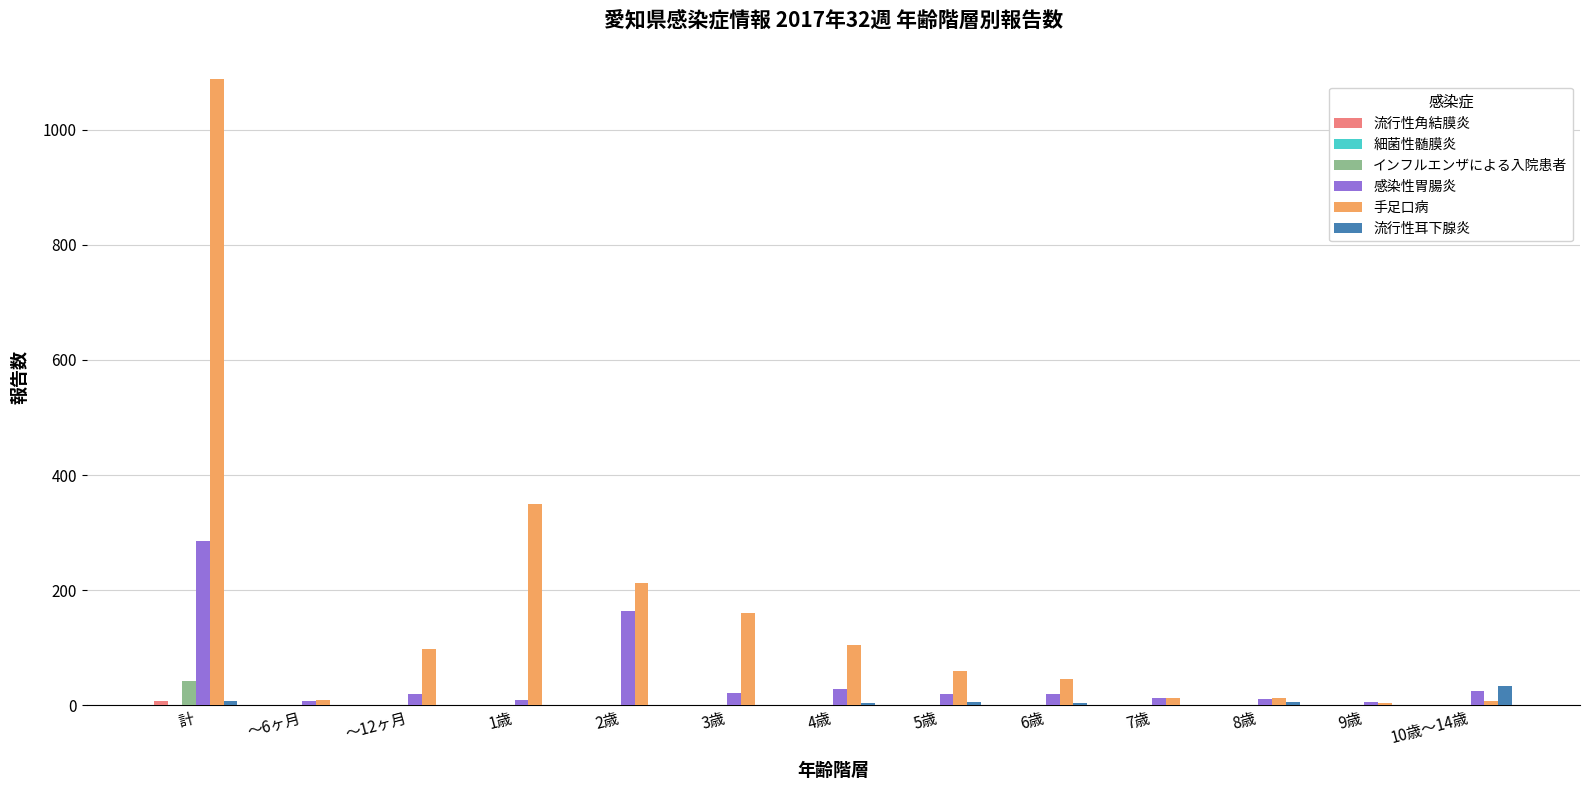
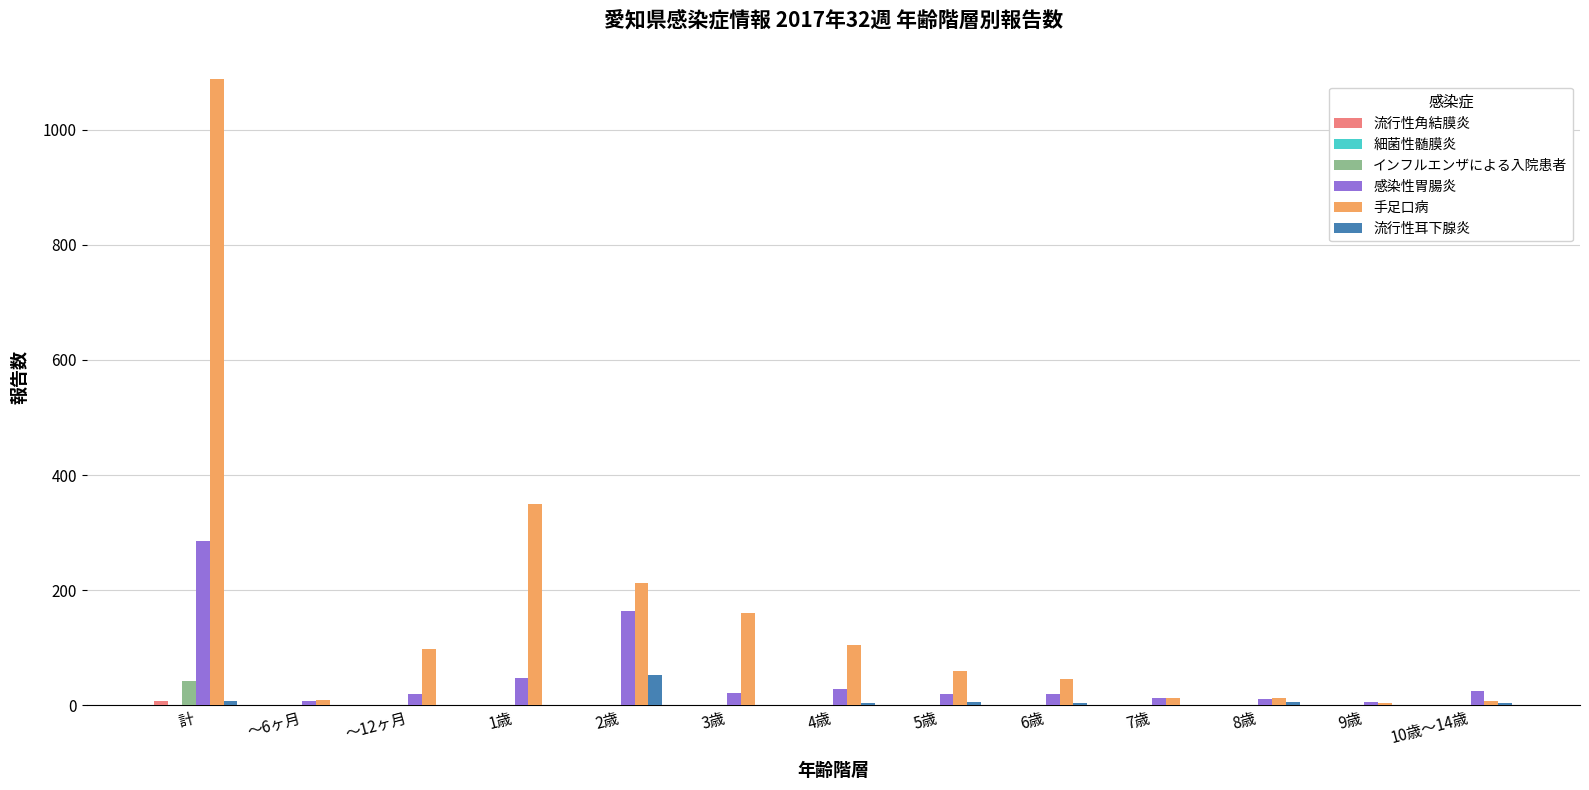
感染性胃腸炎, 1歳: 10 -> 50
流行性耳下腺炎, 2歳: 0 -> 50
流行性耳下腺炎, 10歳～14歳: 30 -> 0
